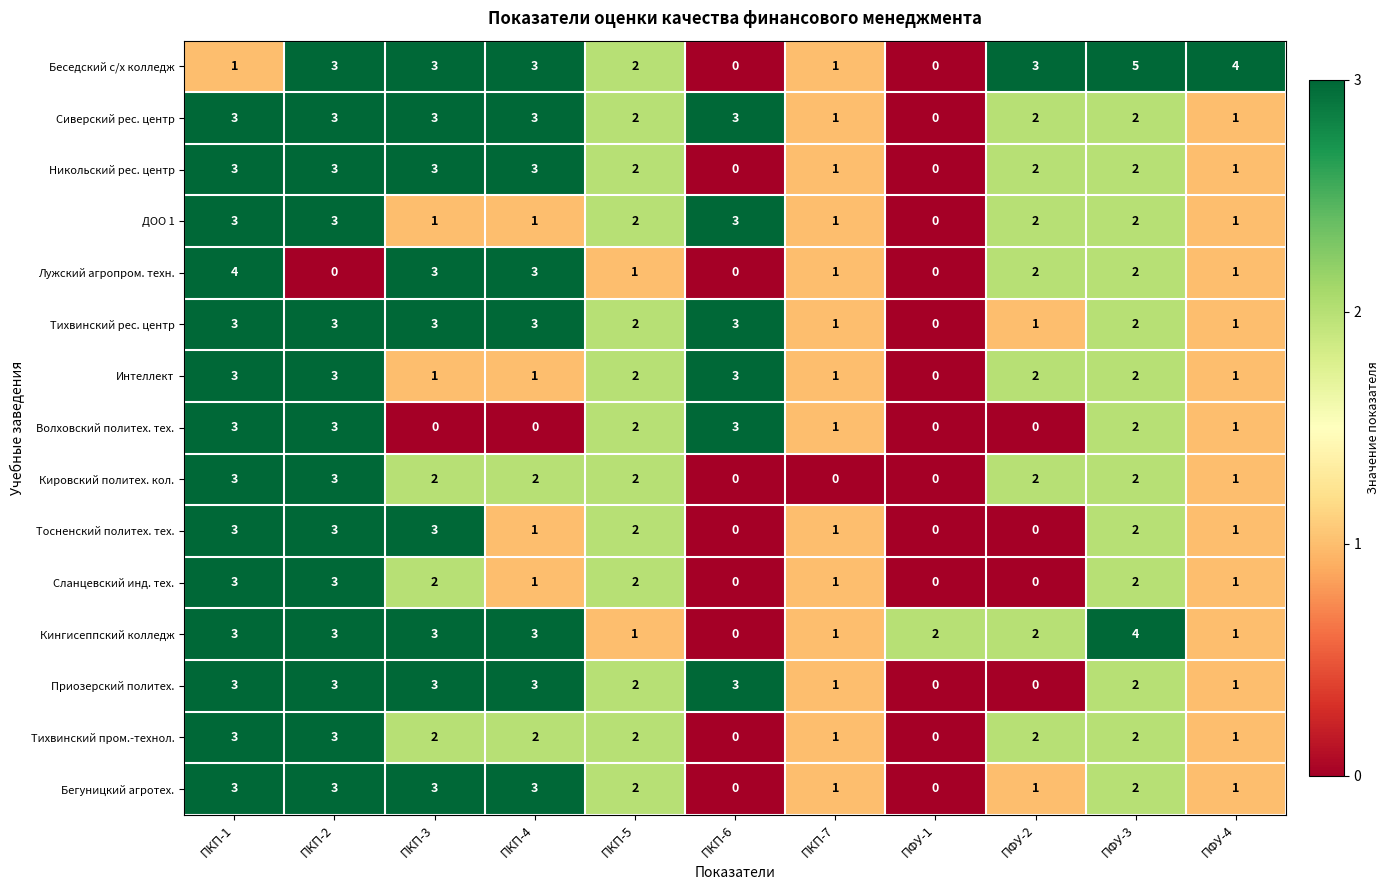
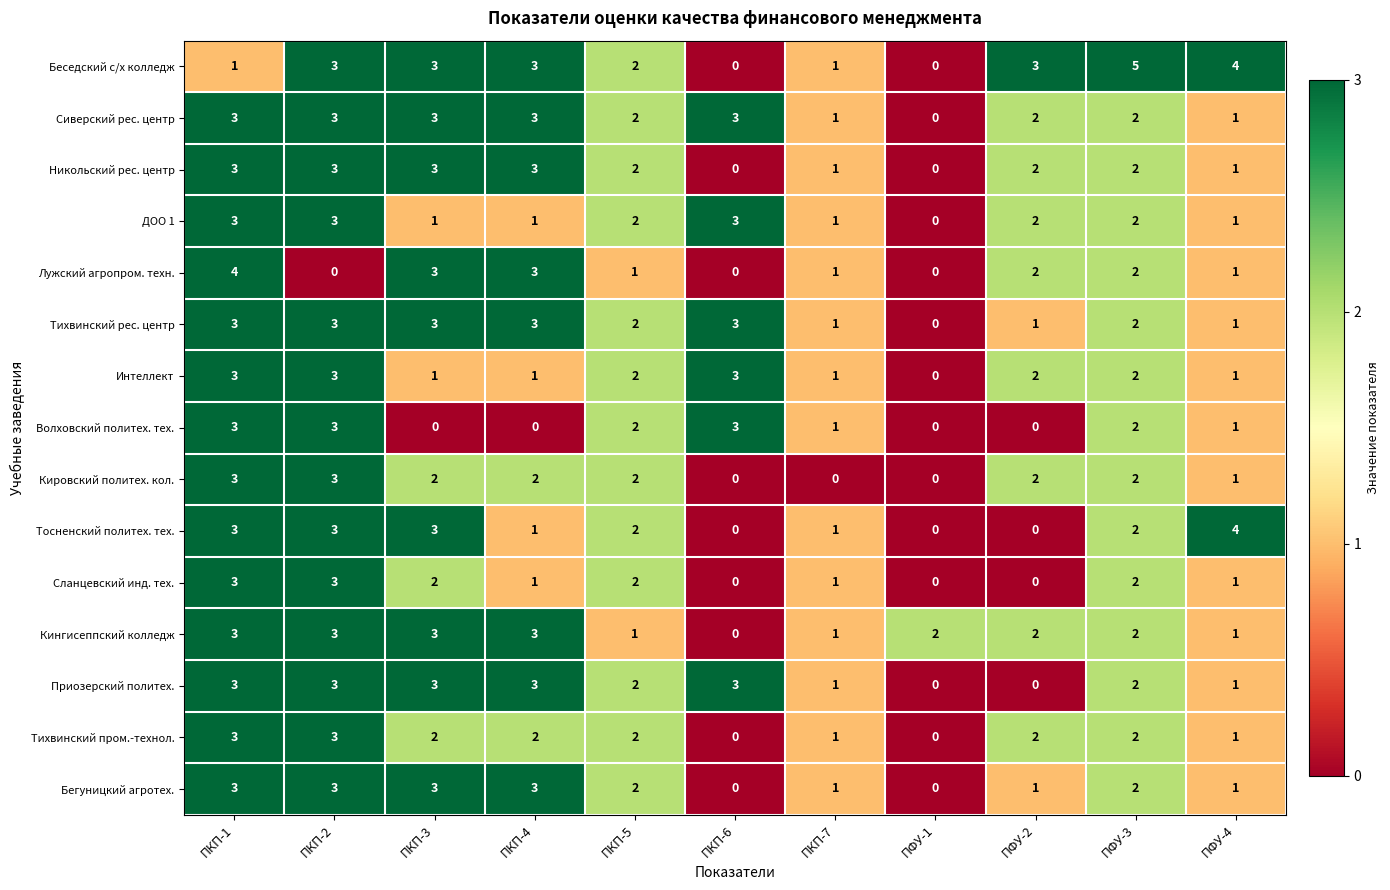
Тосненский политех. тех., ПФУ-4: 1 -> 4
Кингисеппский колледж, ПФУ-3: 4 -> 2
